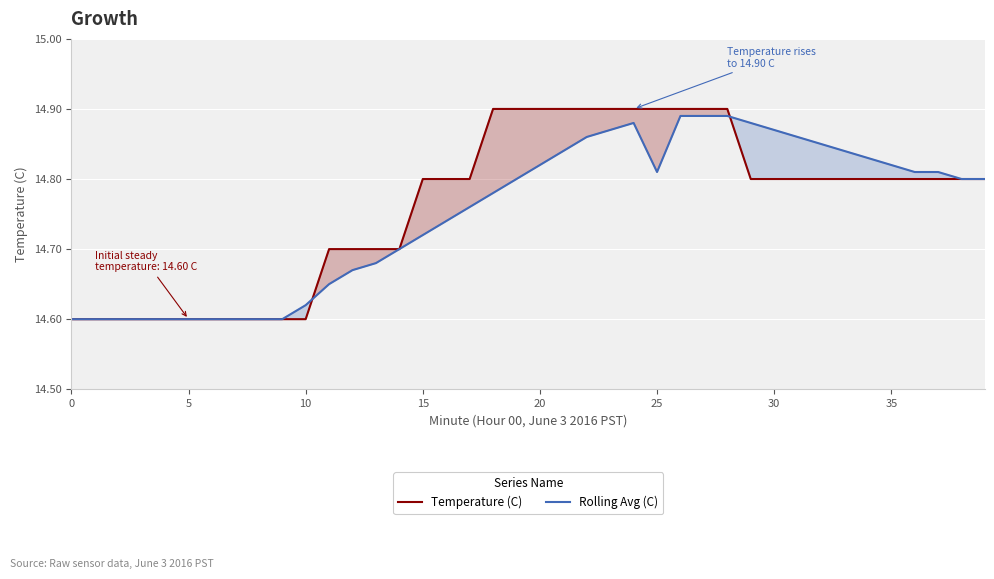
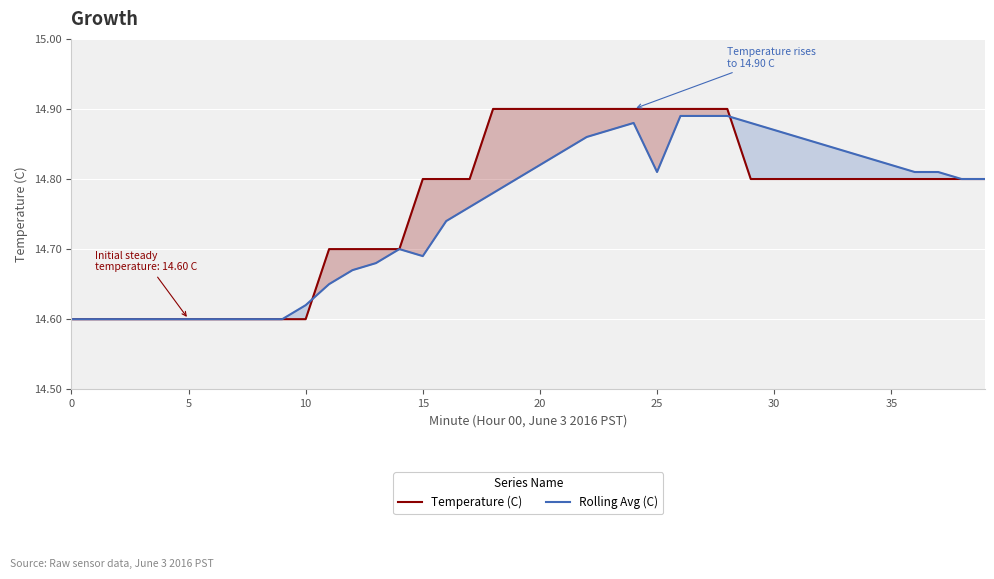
Rolling Avg (C), 15: 14.72 -> 14.69
